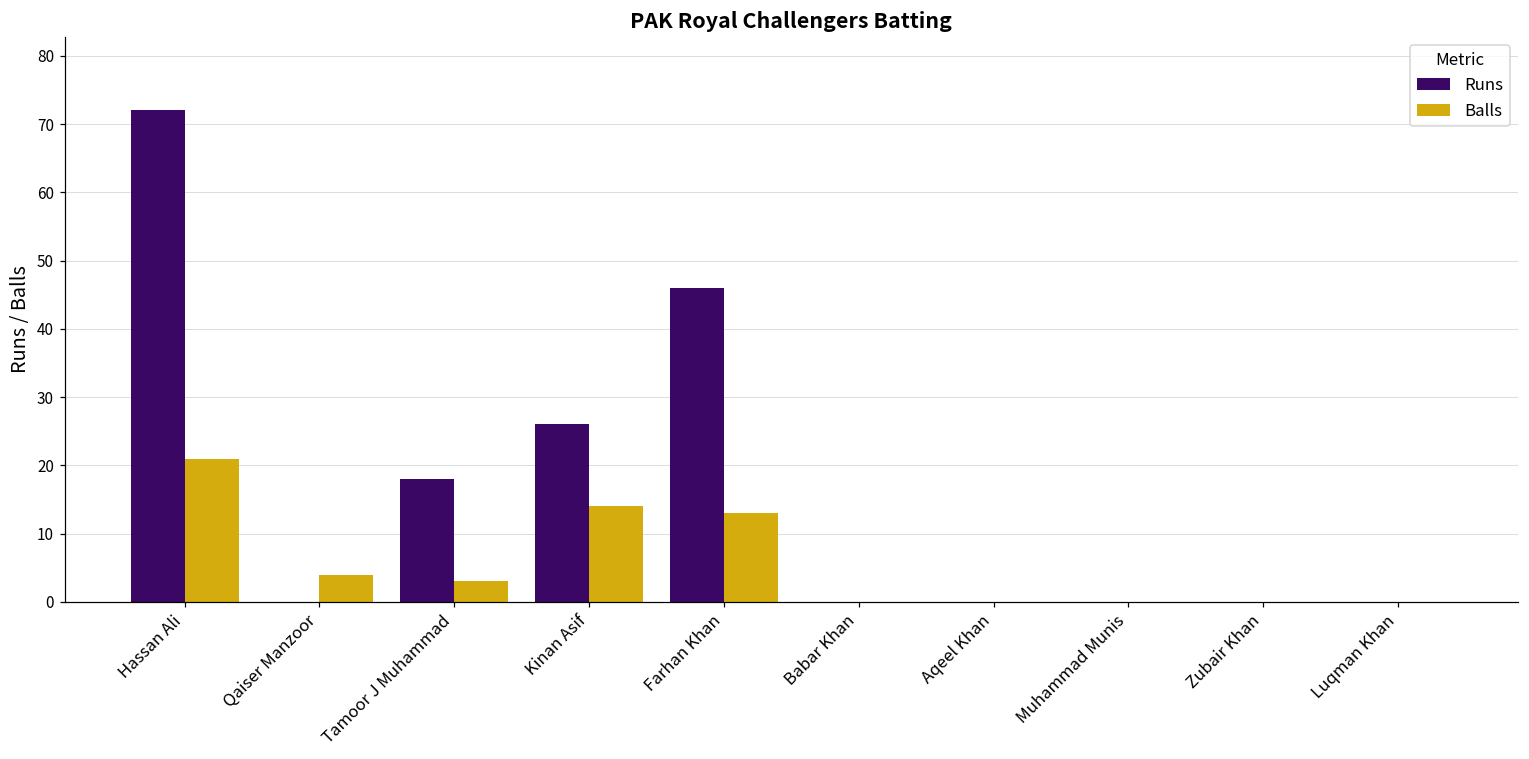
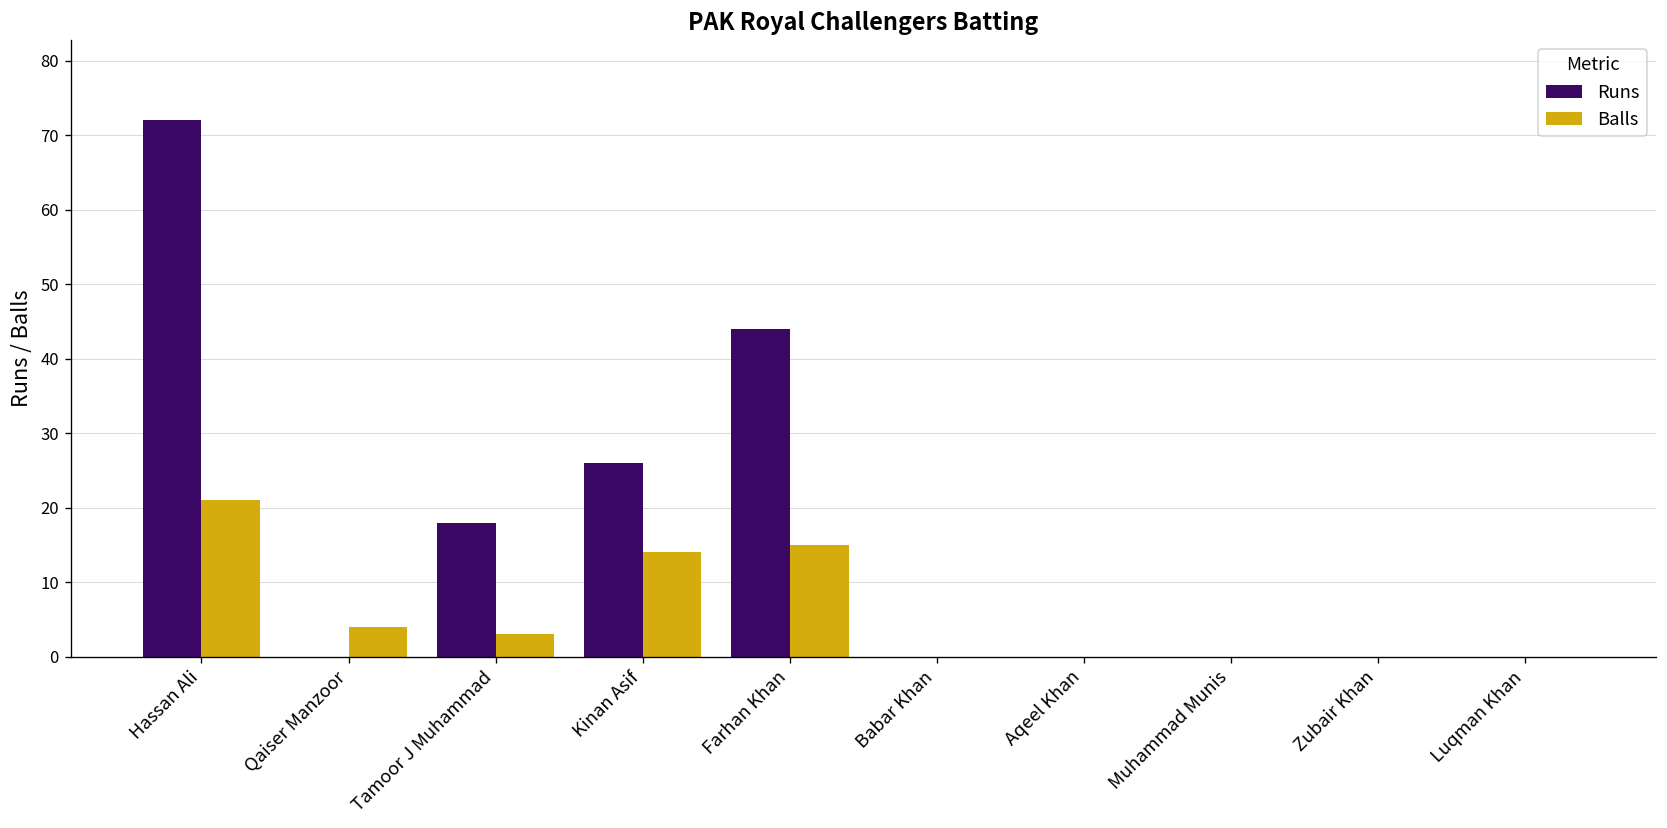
Runs, Farhan Khan: 46 -> 44
Balls, Farhan Khan: 13 -> 15
